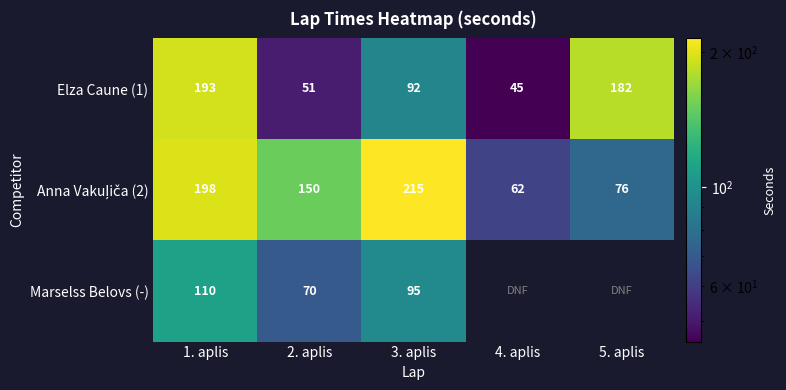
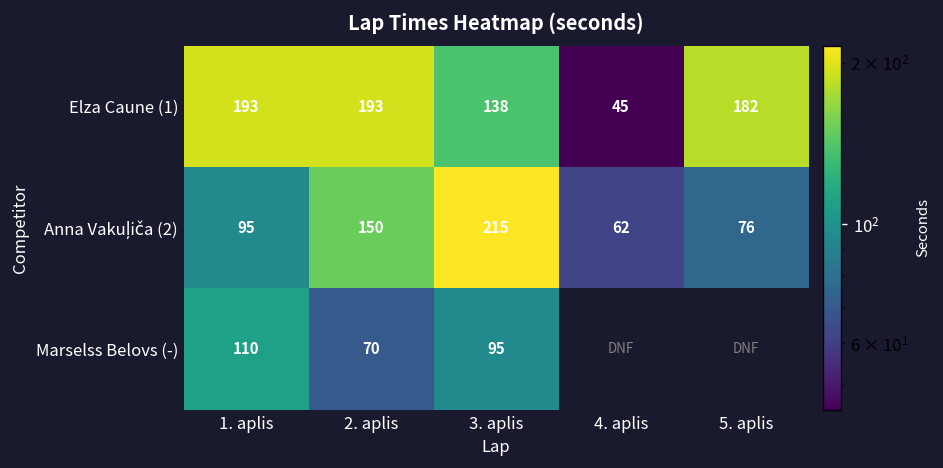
Elza Caune (1), 2. aplis: 51 -> 193
Elza Caune (1), 3. aplis: 92 -> 138
Anna Vakuļiča (2), 1. aplis: 198 -> 95
